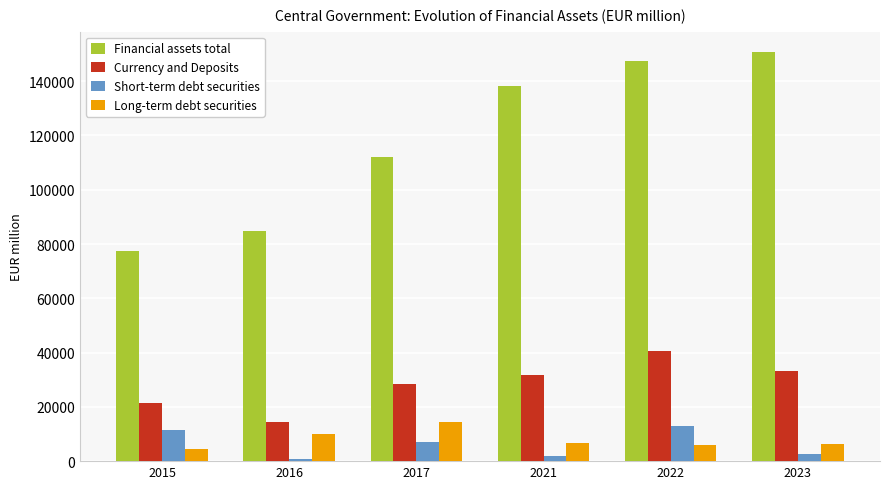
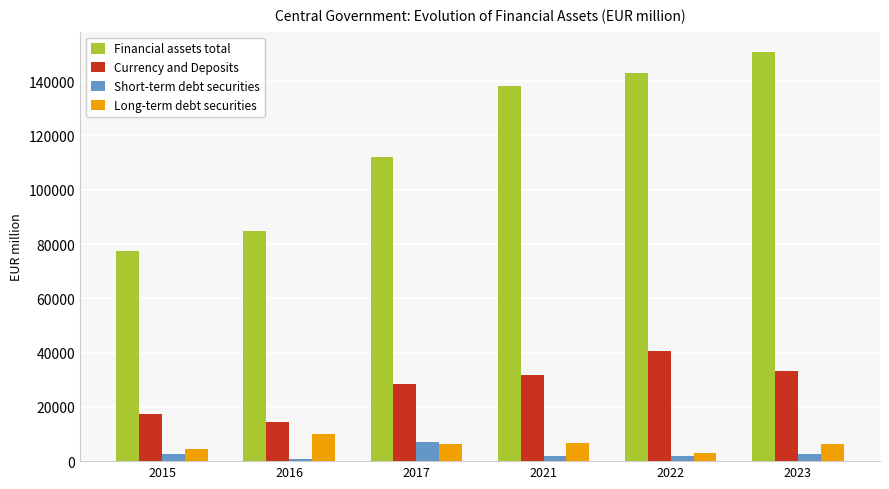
Currency and Deposits, 2015: 21000 -> 17000
Short-term debt securities, 2015: 11000 -> 3000
Long-term debt securities, 2017: 15000 -> 6000
Financial assets total, 2022: 147000 -> 143000
Short-term debt securities, 2022: 13000 -> 2000
Long-term debt securities, 2022: 6000 -> 3000
